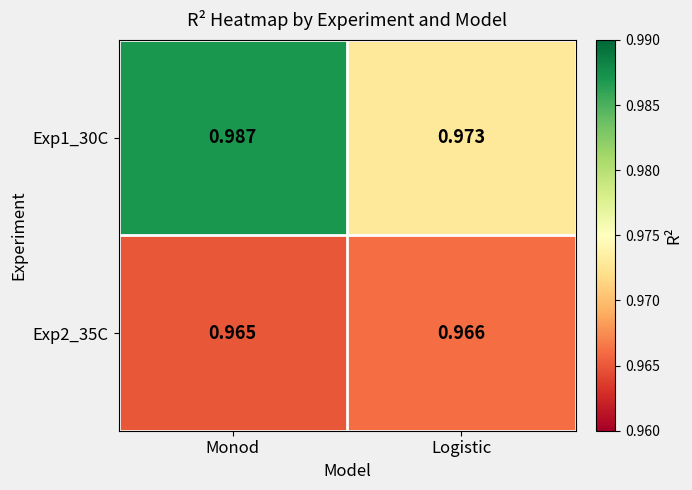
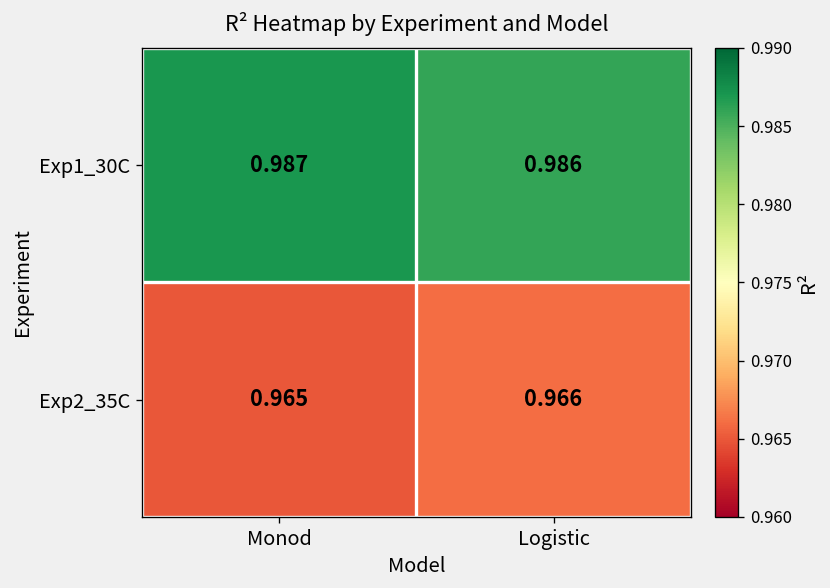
Exp1_30C, Logistic: 0.973 -> 0.986
